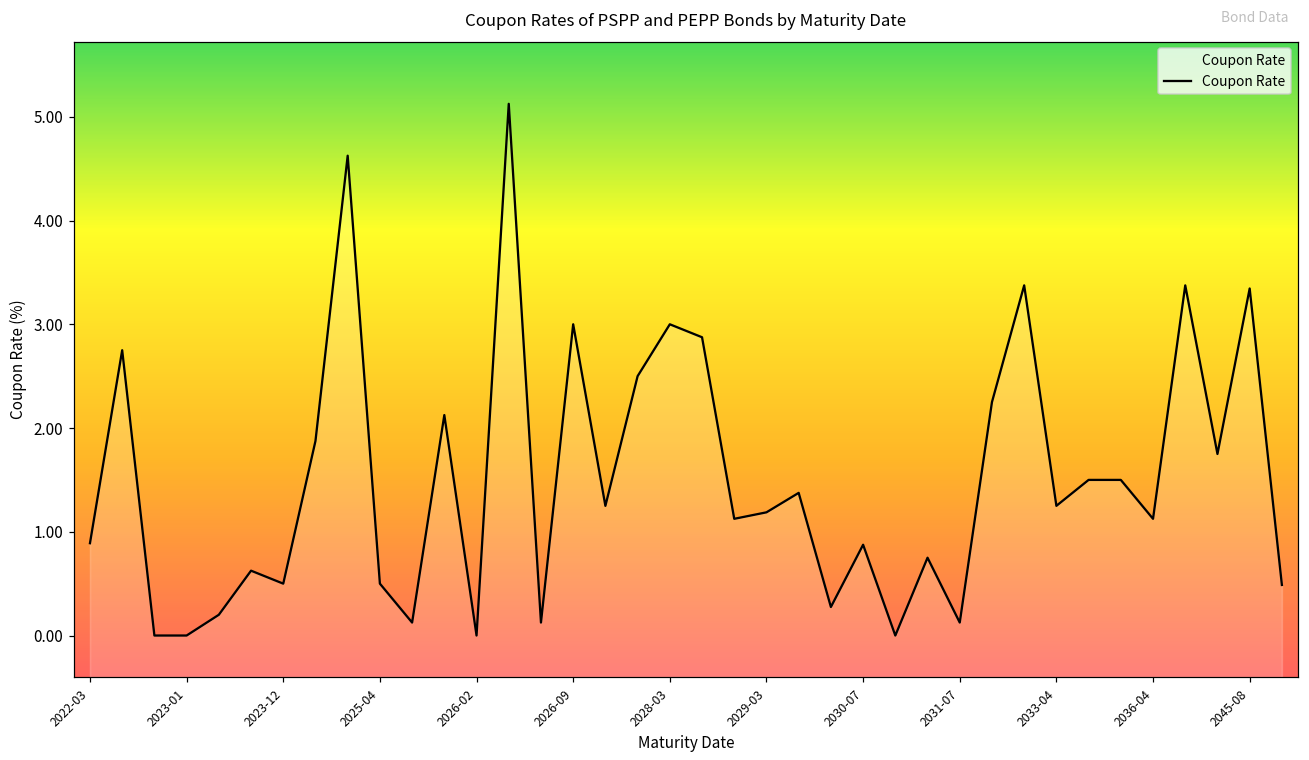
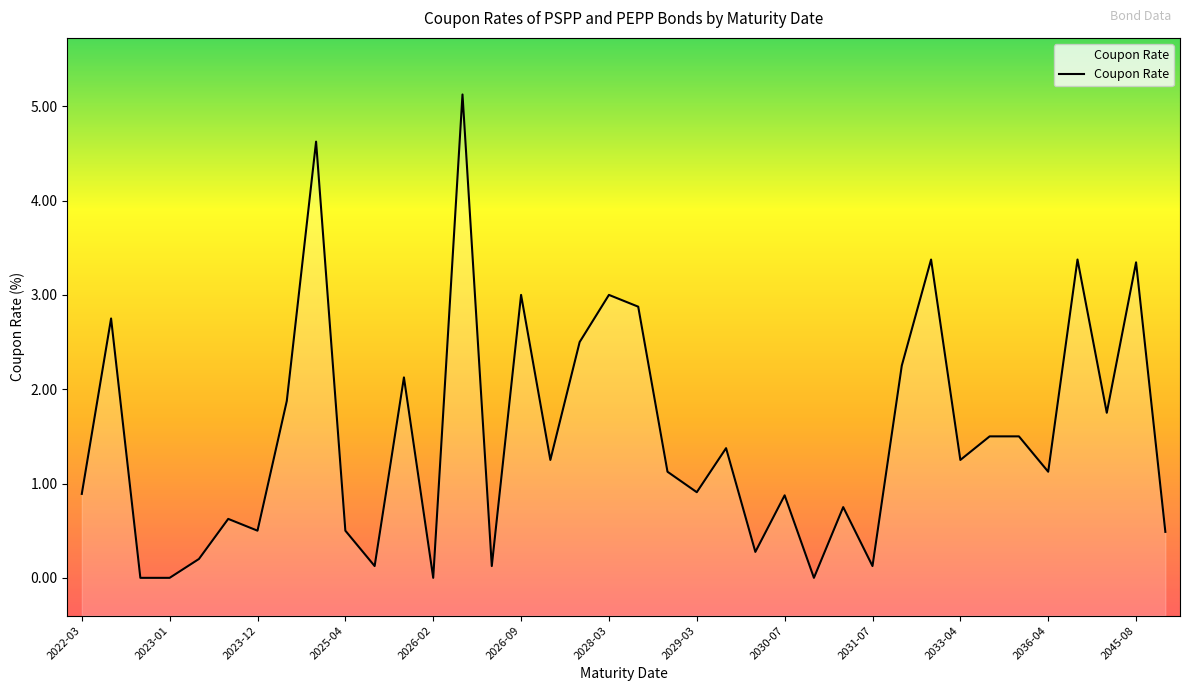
2029-03: 1.2 -> 0.9
